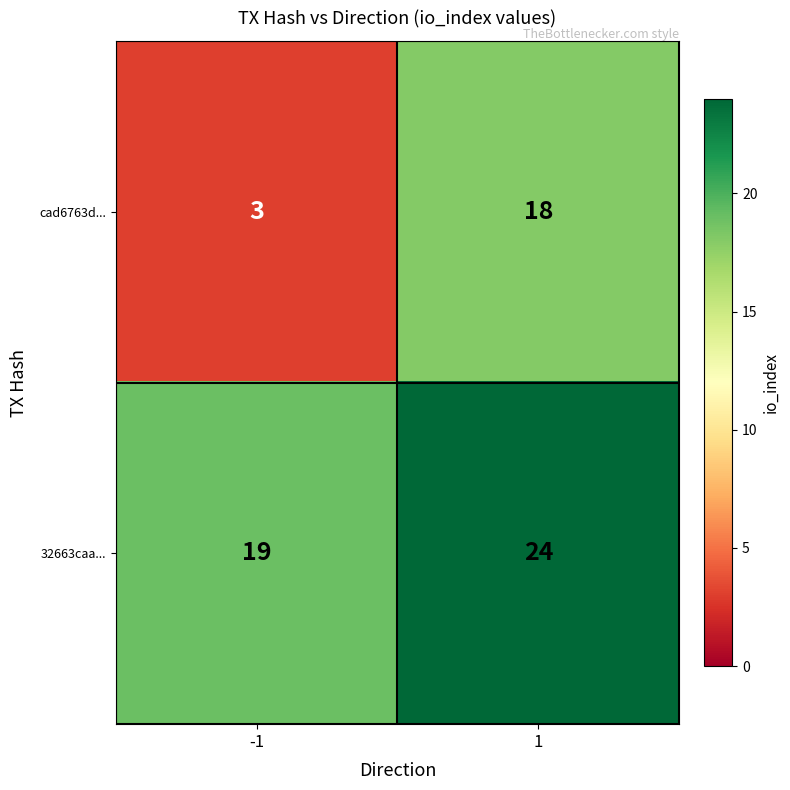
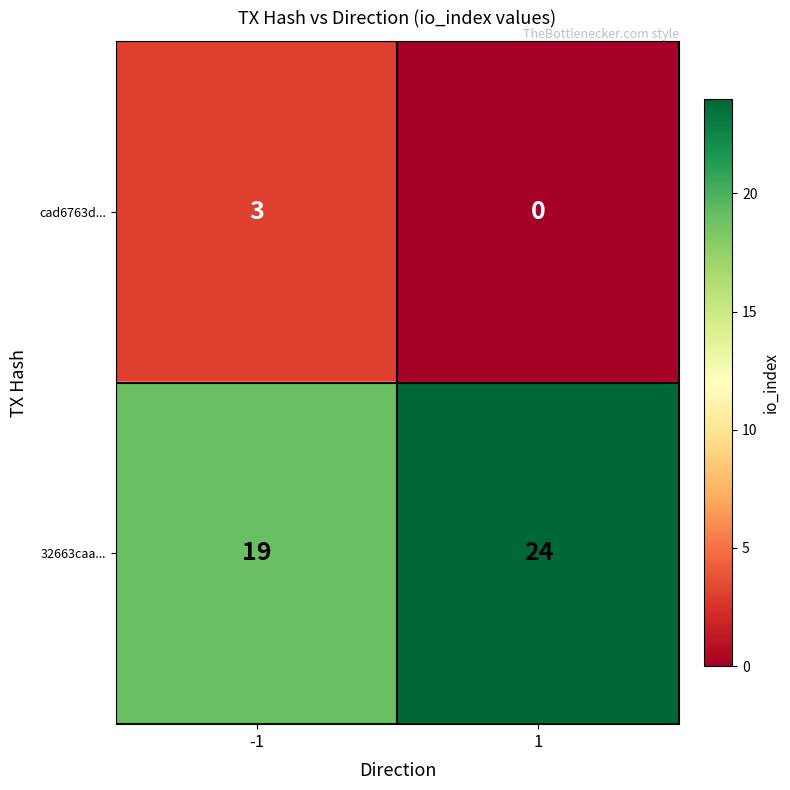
cad6763d..., 1: 18 -> 0
